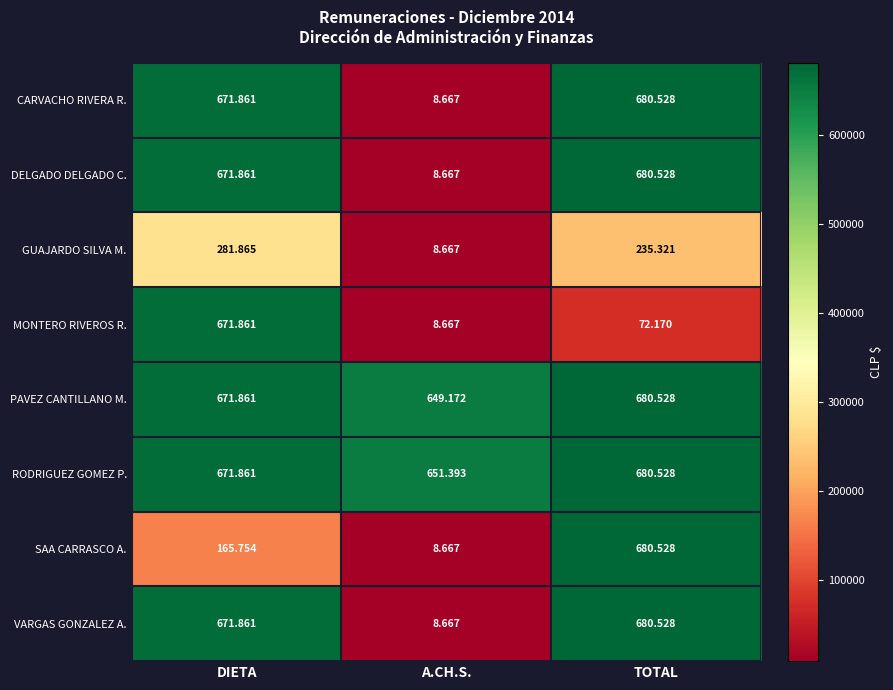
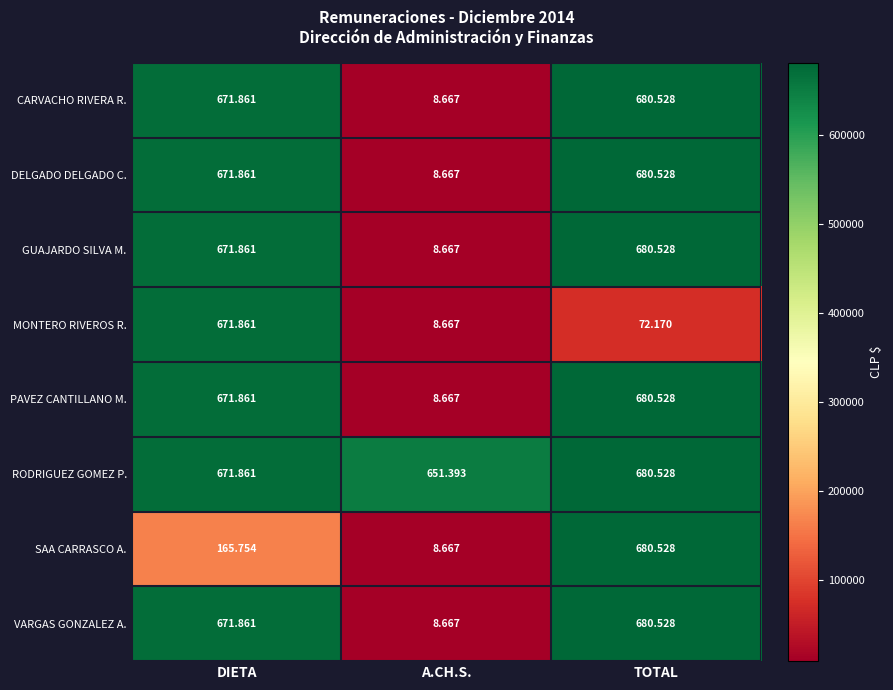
GUAJARDO SILVA M., DIETA: 281.865 -> 671.861
GUAJARDO SILVA M., TOTAL: 235.321 -> 680.528
PAVEZ CANTILLANO M., A.CH.S.: 649.172 -> 8.667
